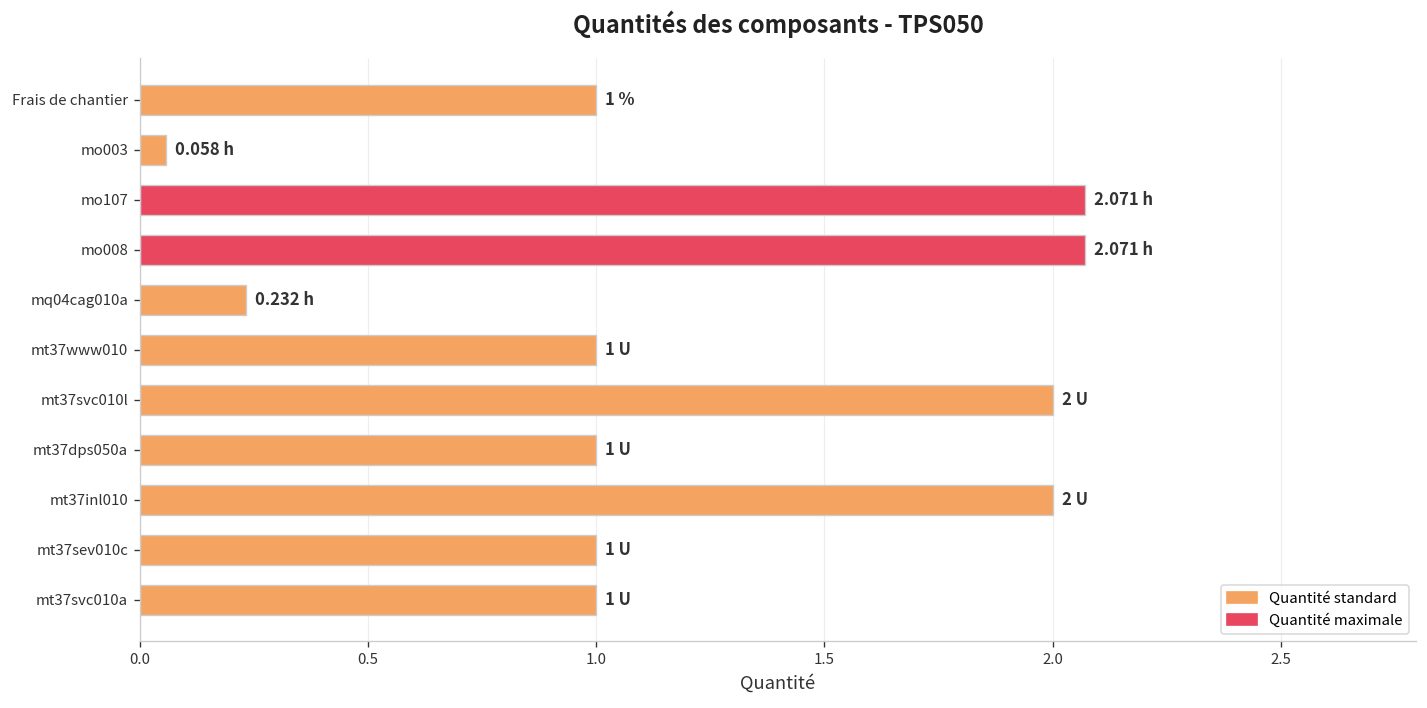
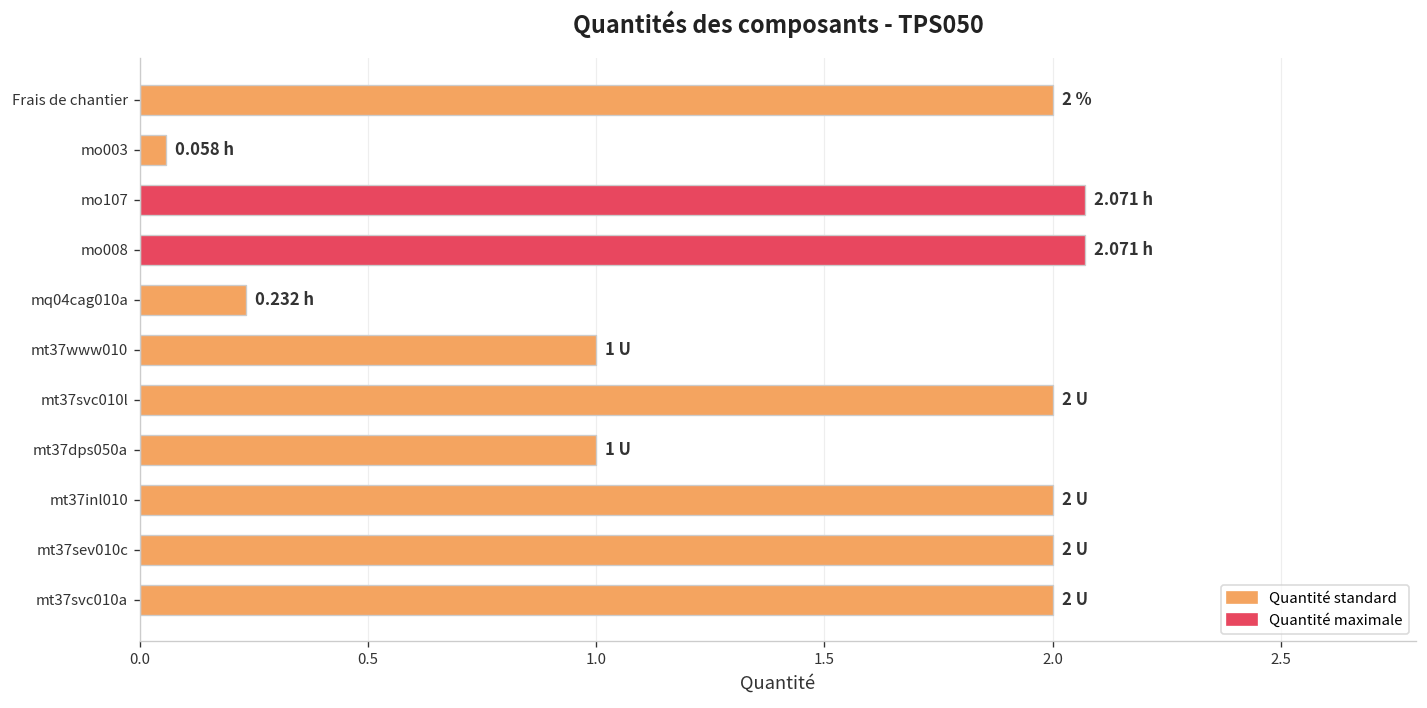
Frais de chantier: 1 % -> 2 %
mt37sev010c: 1 -> 2
mt37svc010a: 1 -> 2
